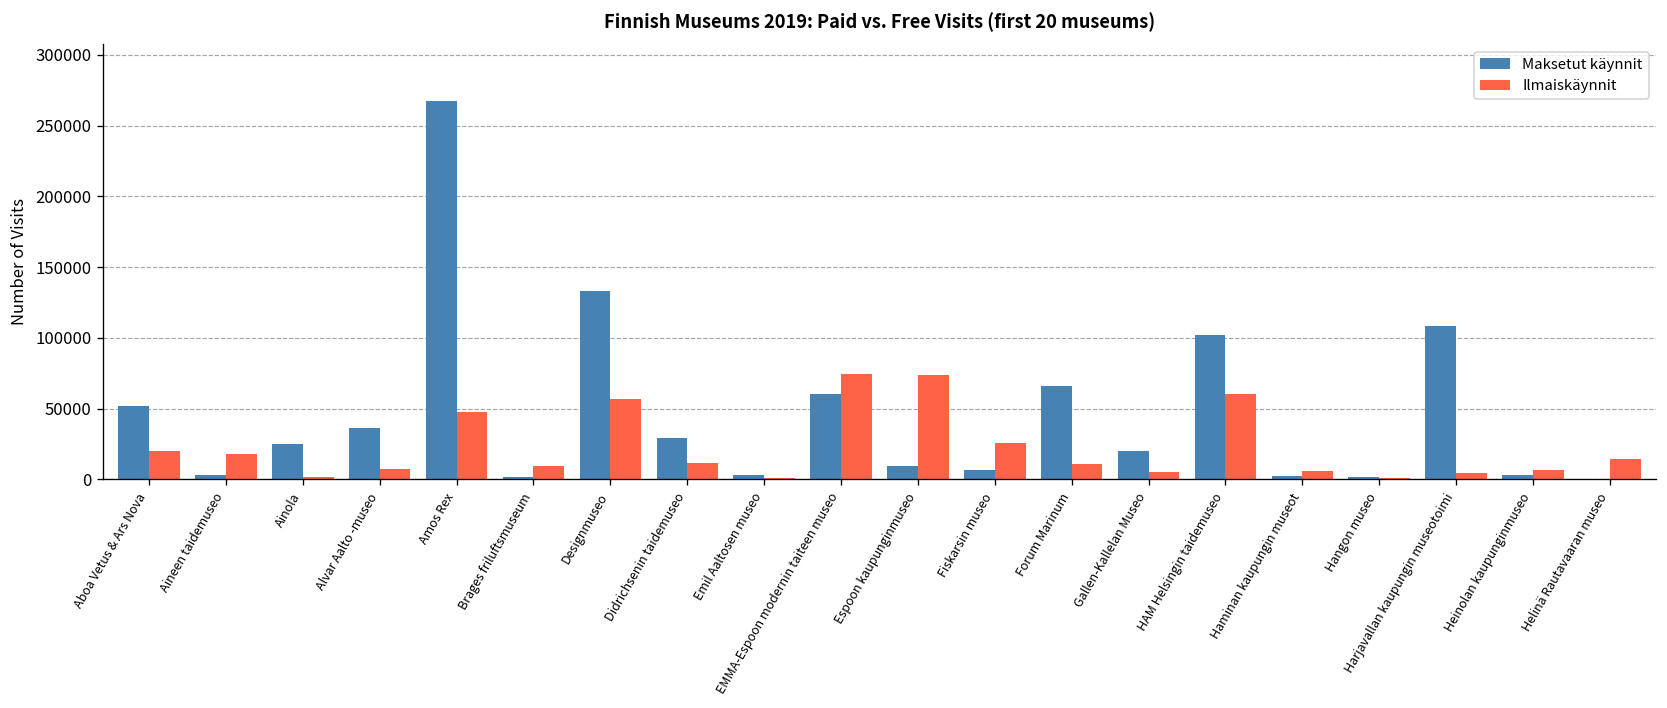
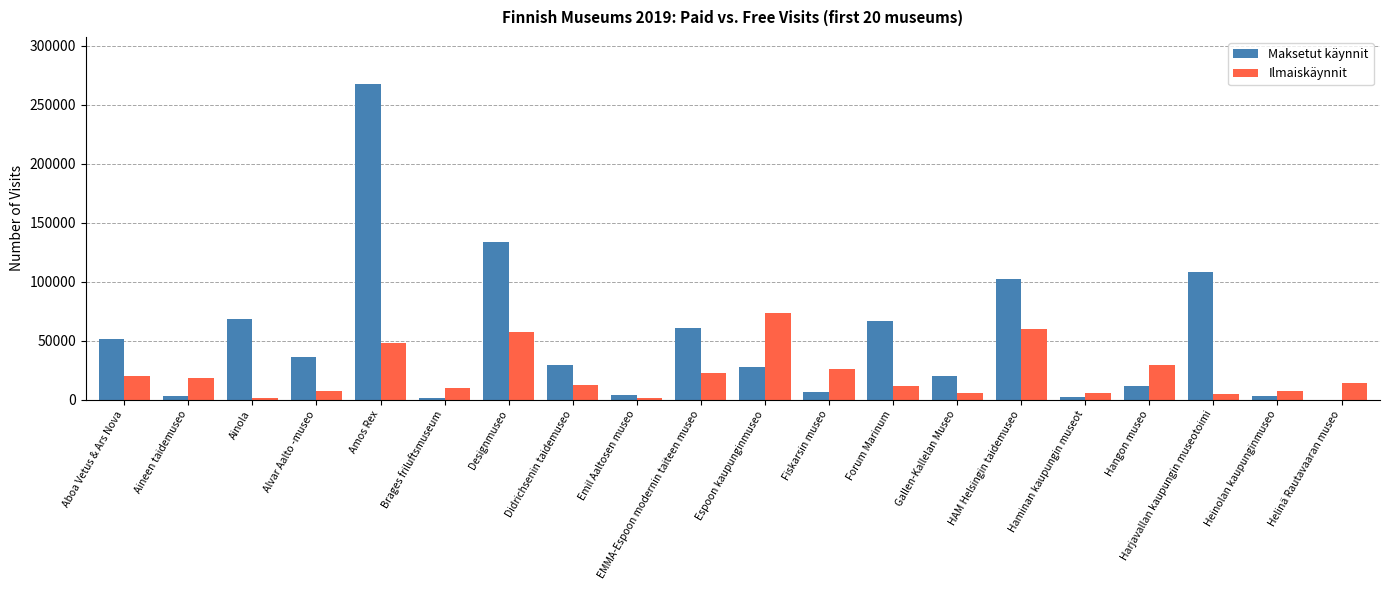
Maksetut käynnit, Ainola: 25000 -> 68000
Ilmaiskäynnit, EMMA-Espoon modernin taiteen museo: 75000 -> 22000
Maksetut käynnit, Espoon kaupunginmuseo: 9000 -> 28000
Maksetut käynnit, Hangon museo: 2000 -> 11000
Ilmaiskäynnit, Hangon museo: 1000 -> 29000
